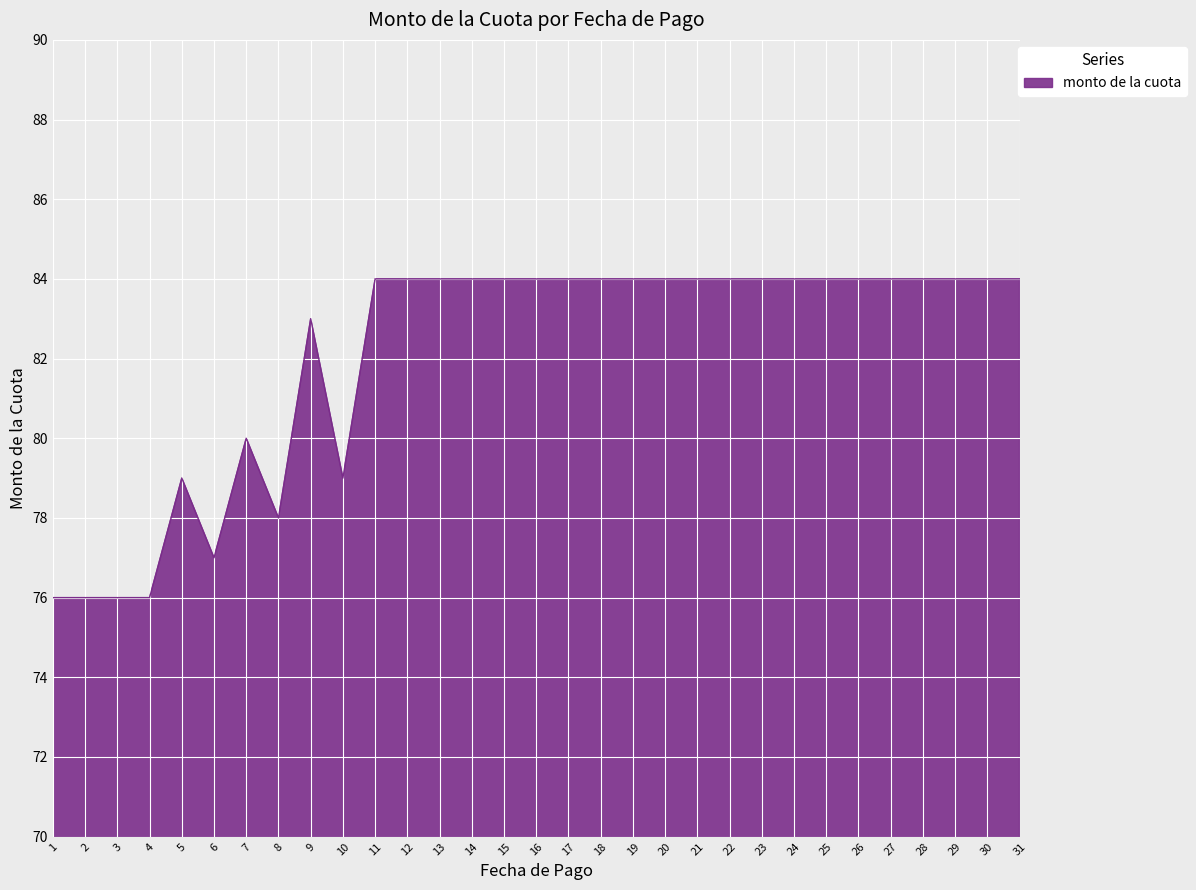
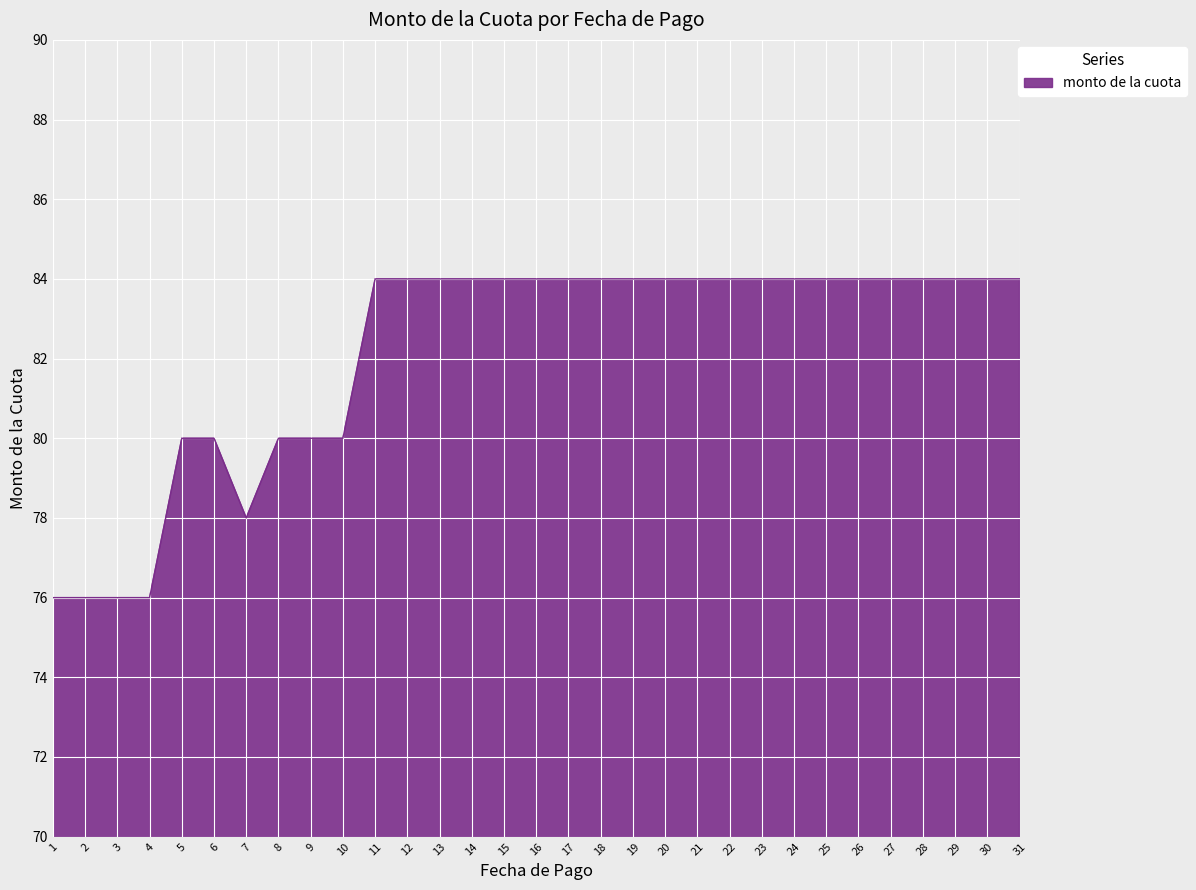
5: 79 -> 80
6: 77 -> 80
7: 80 -> 78
8: 78 -> 80
9: 83 -> 80
10: 79 -> 80
